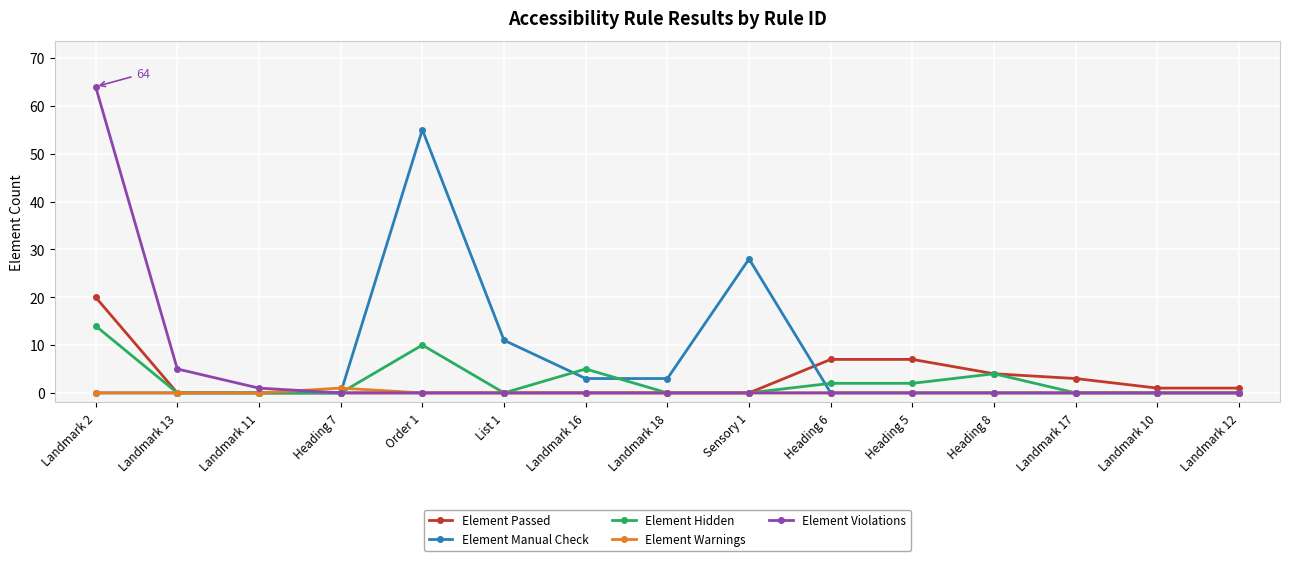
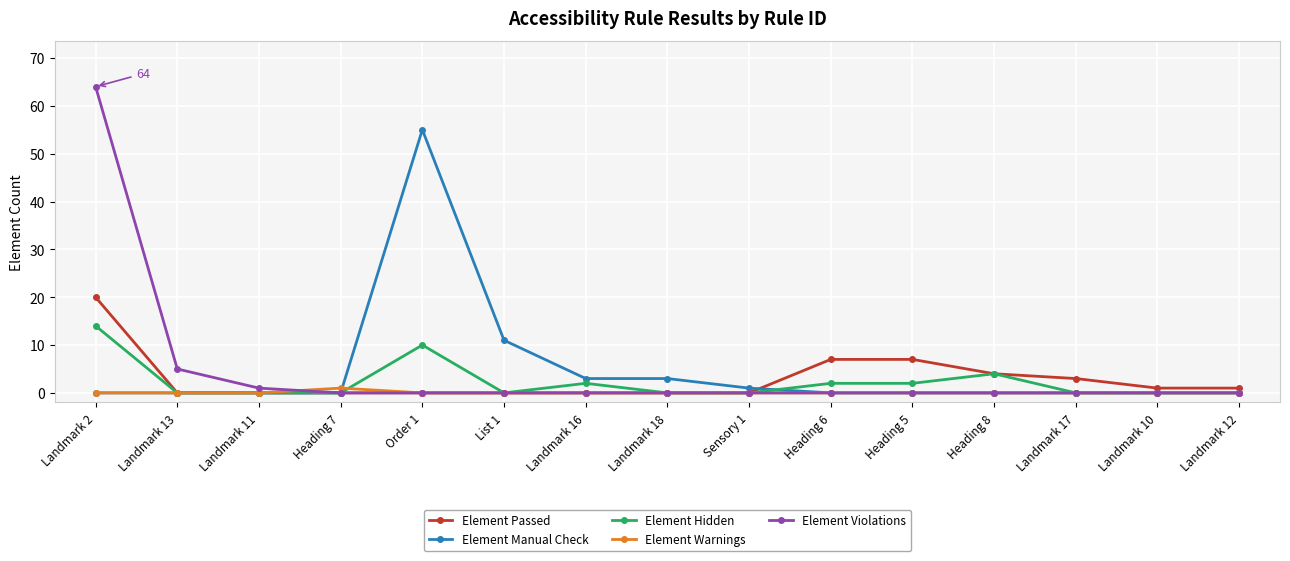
Element Hidden, Landmark 16: 5 -> 2
Element Manual Check, Sensory 1: 28 -> 1
